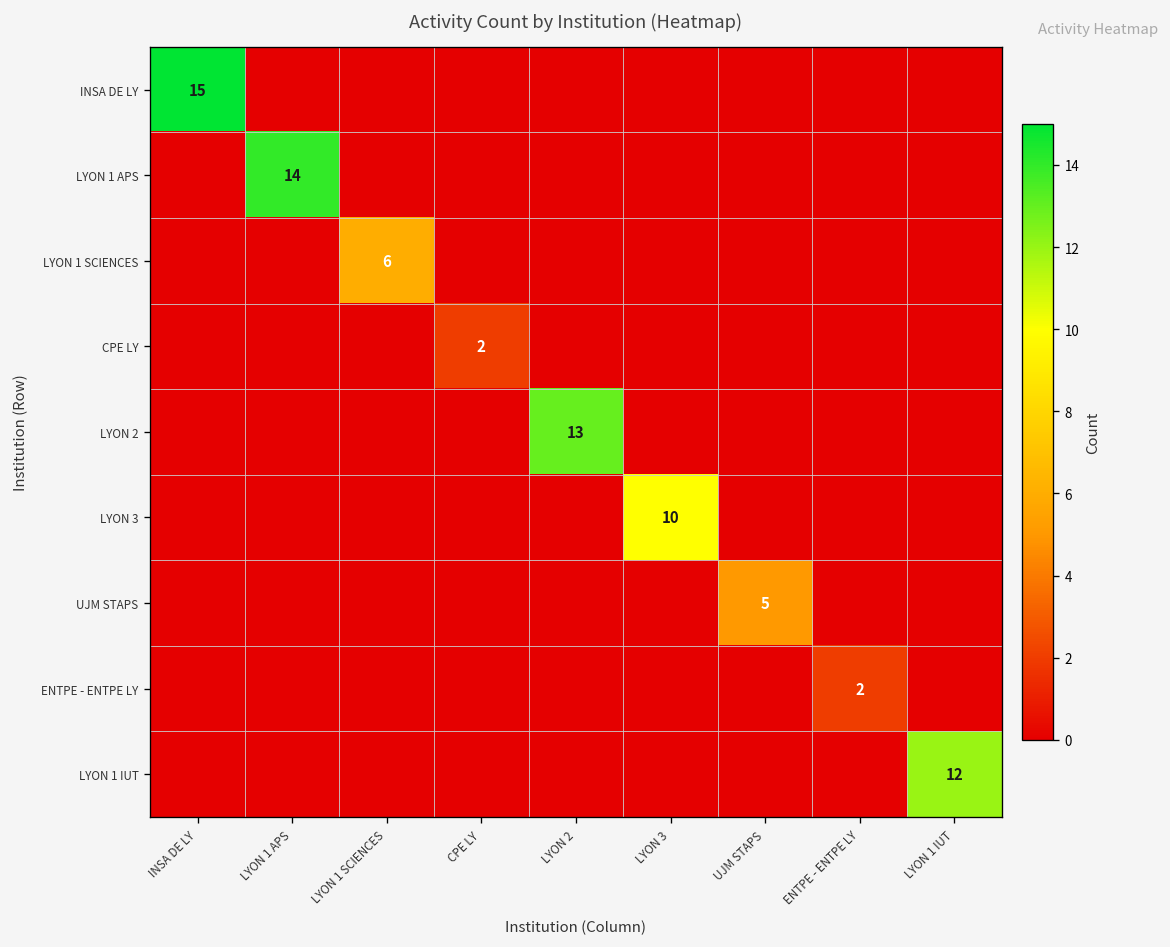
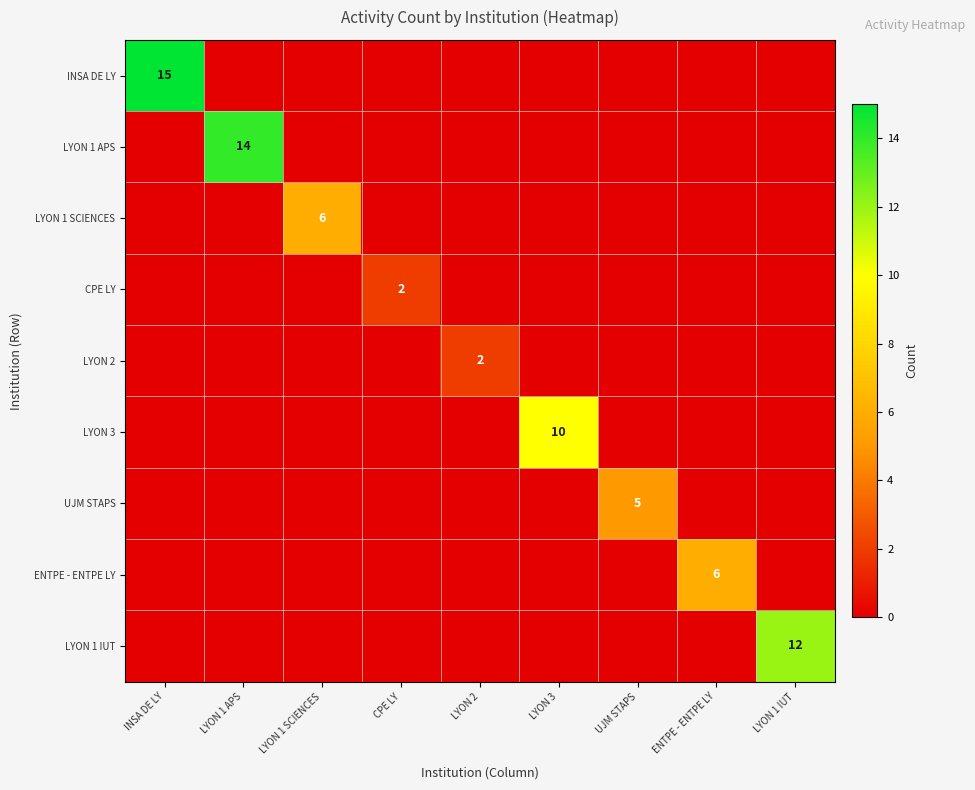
LYON 2, LYON 2: 13 -> 2
ENTPE - ENTPE LY, ENTPE - ENTPE LY: 2 -> 6
